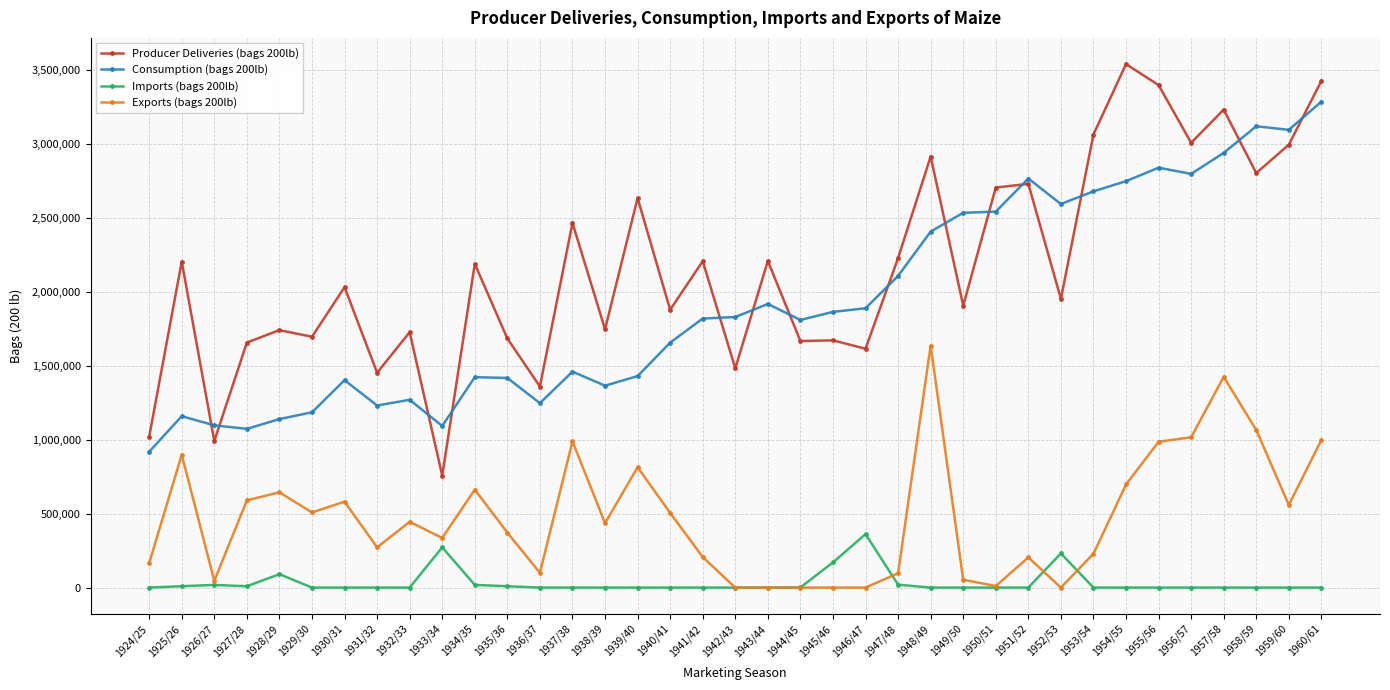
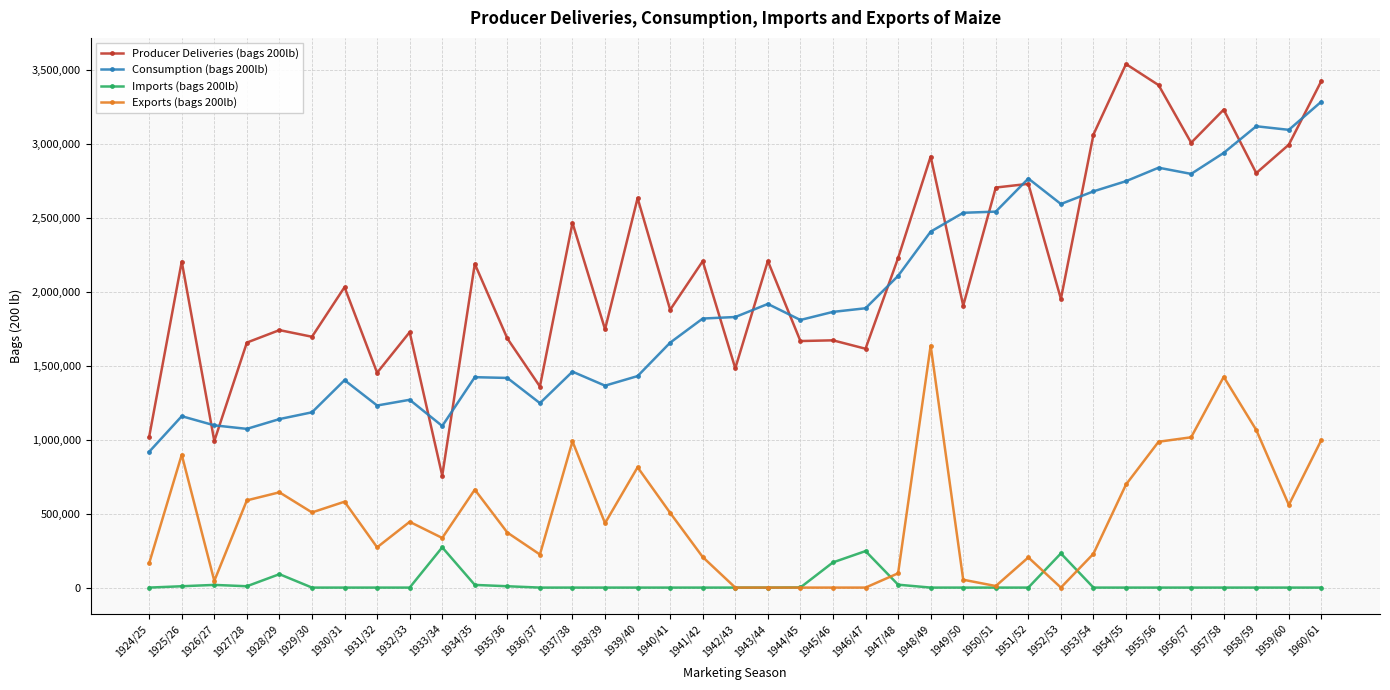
Exports (bags 200lb), 1936/37: 100,000 -> 220,000
Imports (bags 200lb), 1946/47: 360,000 -> 250,000
